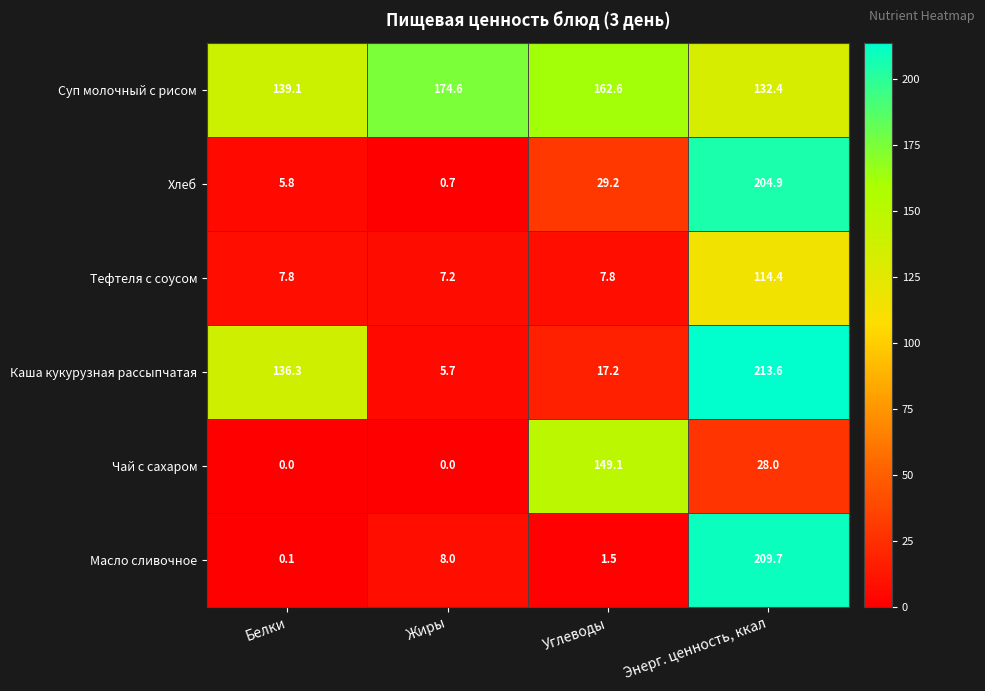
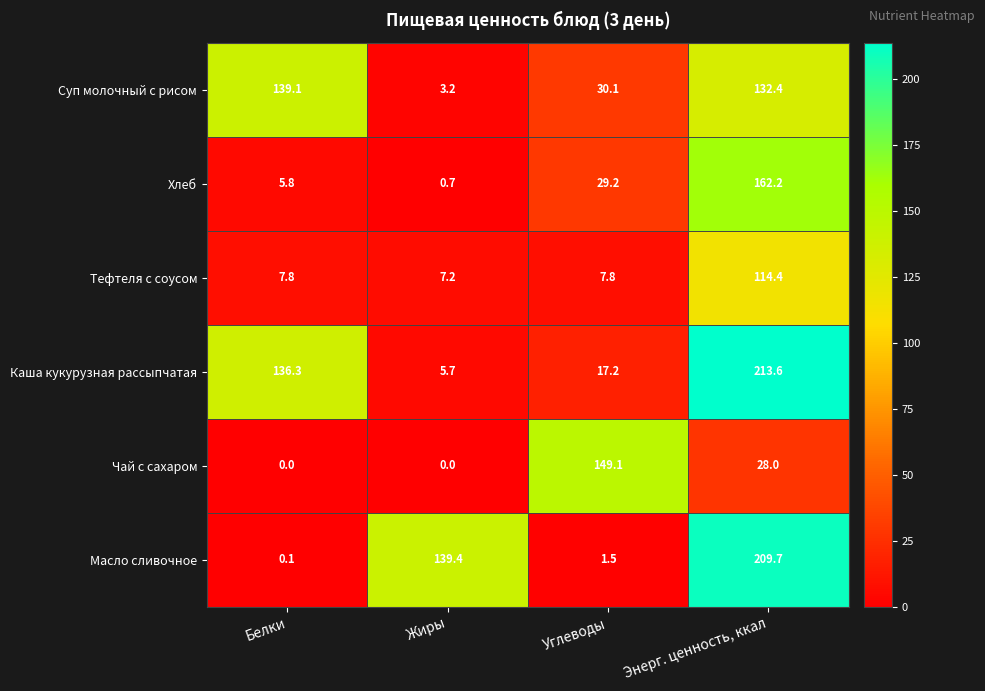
Суп молочный с рисом, Жиры: 174.6 -> 3.2
Суп молочный с рисом, Углеводы: 162.6 -> 30.1
Хлеб, Энерг. ценность, ккал: 204.9 -> 162.2
Масло сливочное, Жиры: 8.0 -> 139.4
